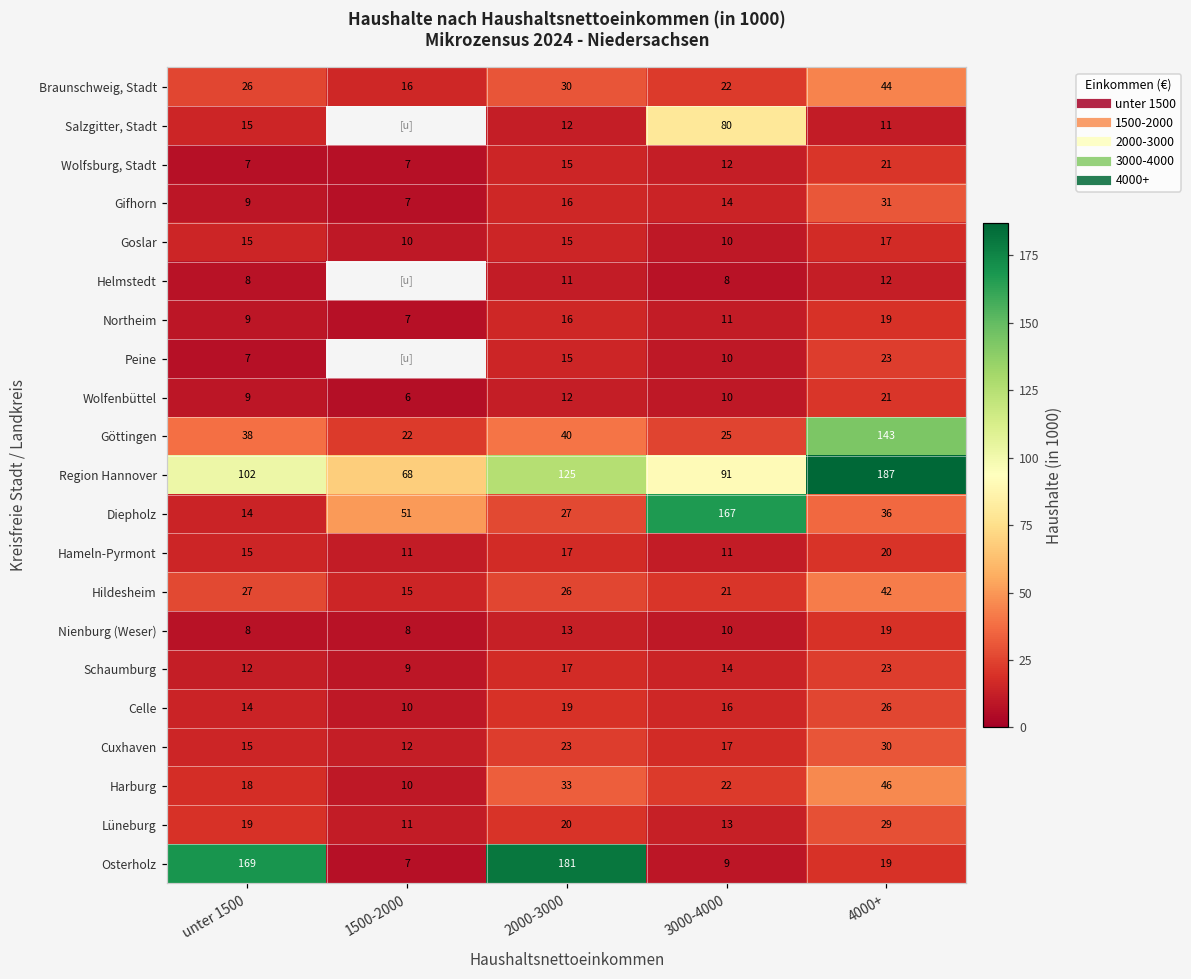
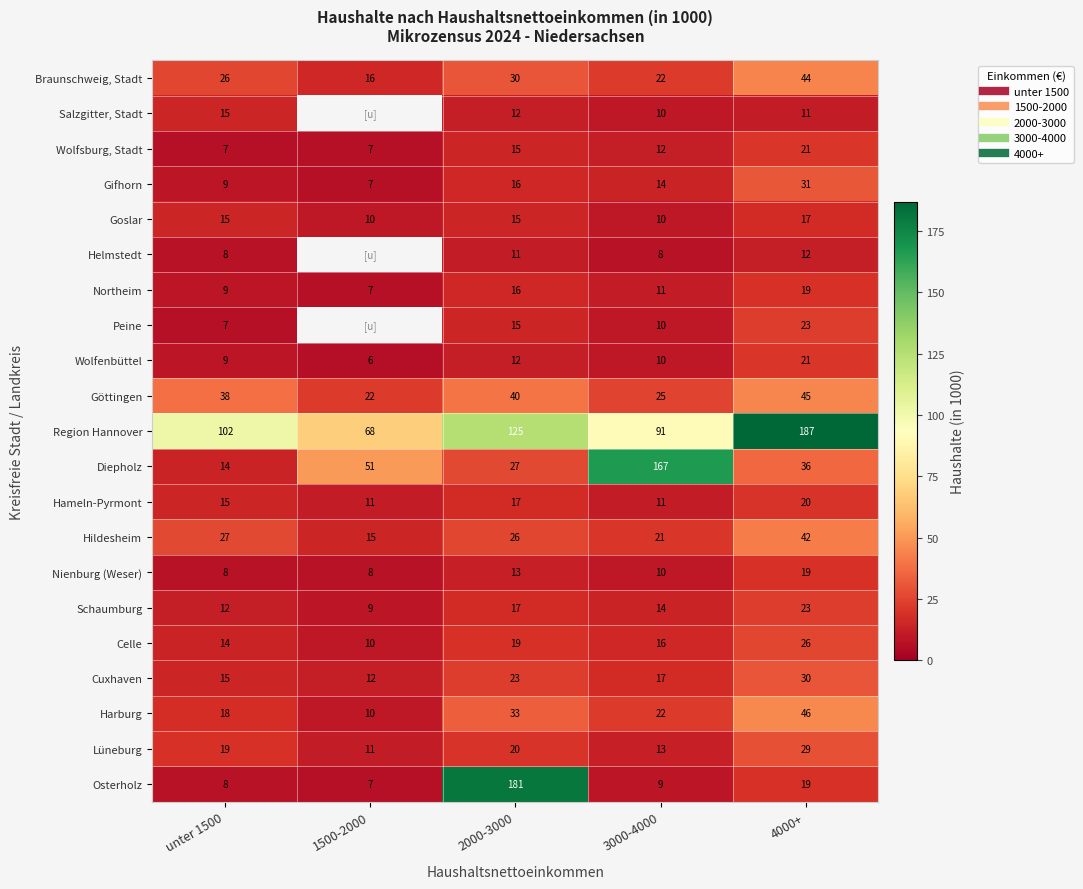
Salzgitter, Stadt, 3000-4000: 80 -> 10
Göttingen, 4000+: 143 -> 45
Osterholz, unter 1500: 169 -> 8
